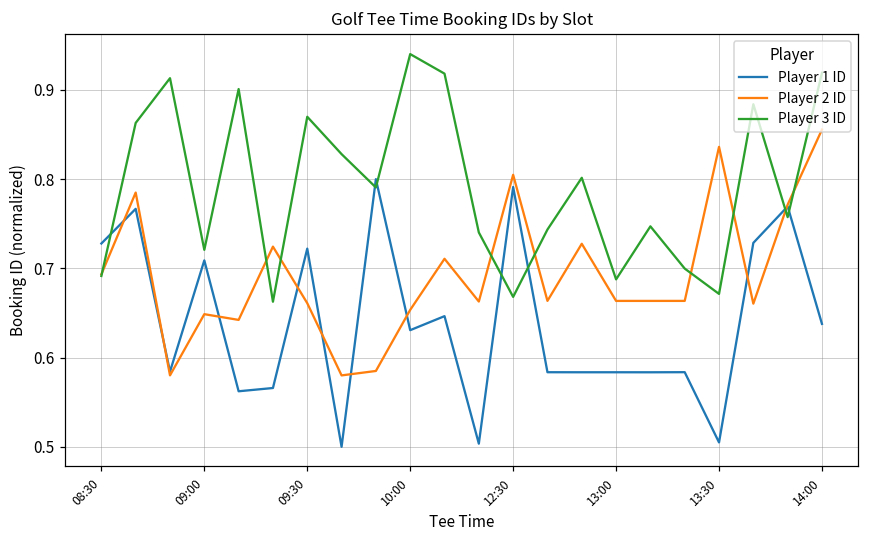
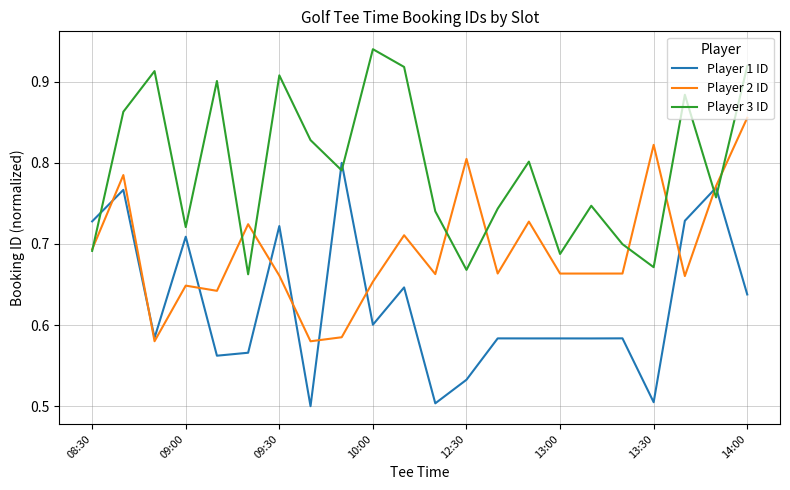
Player 3 ID, 09:30: 0.87 -> 0.91
Player 1 ID, 10:00: 0.63 -> 0.60
Player 1 ID, 12:30: 0.79 -> 0.53
Player 2 ID, 13:30: 0.84 -> 0.82
